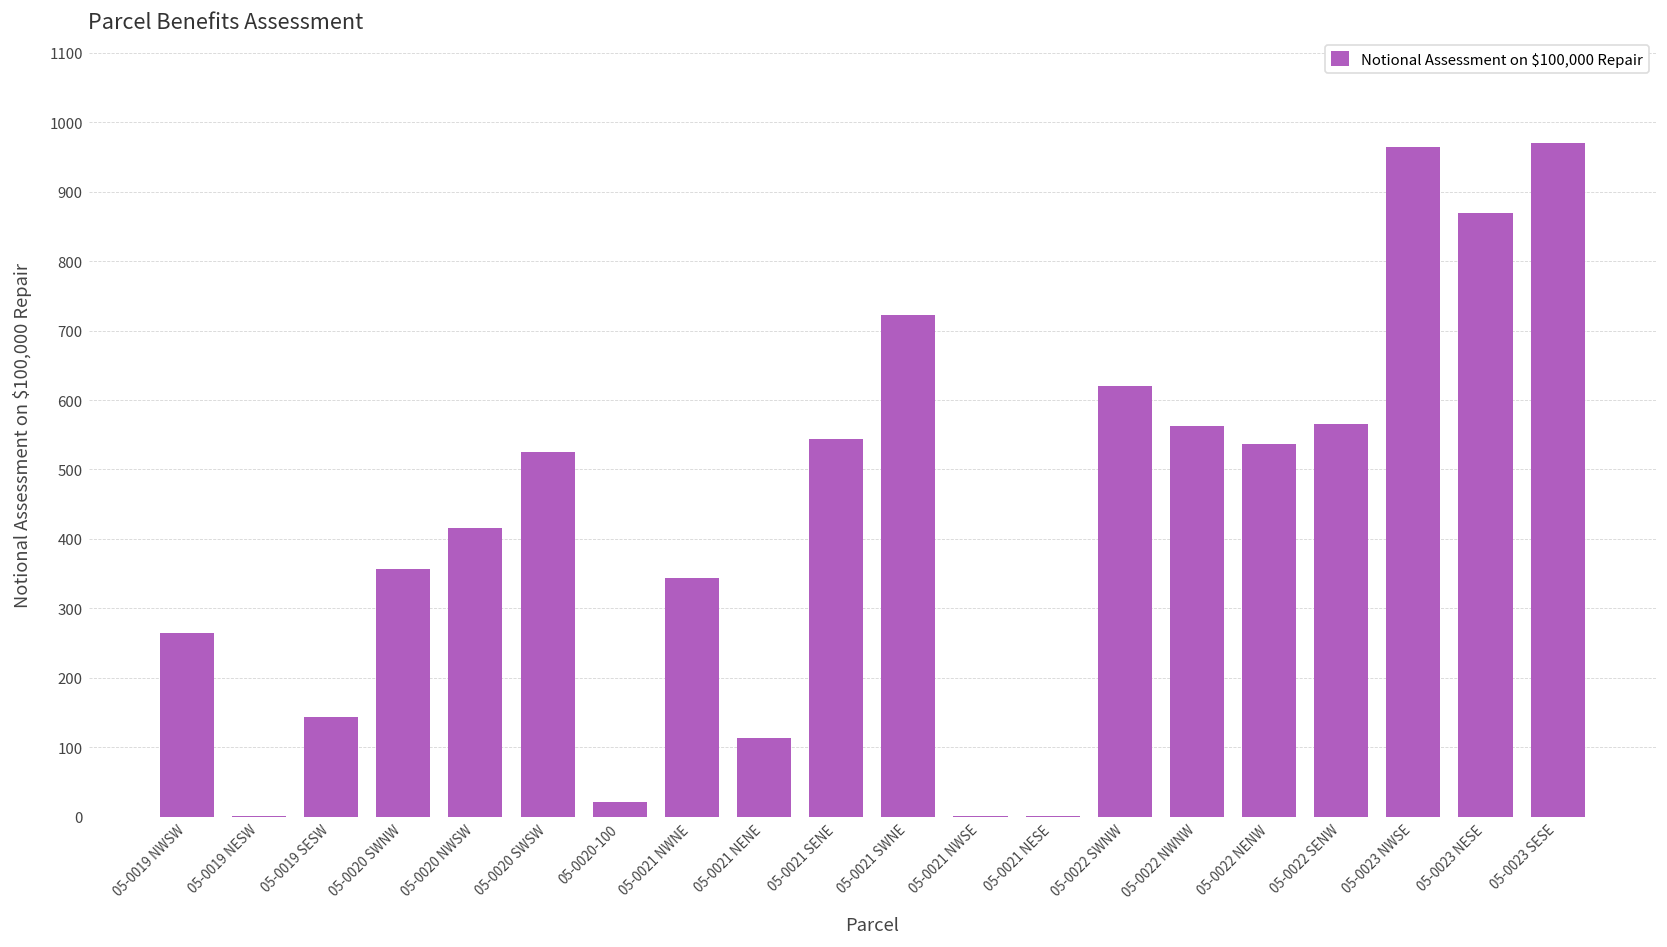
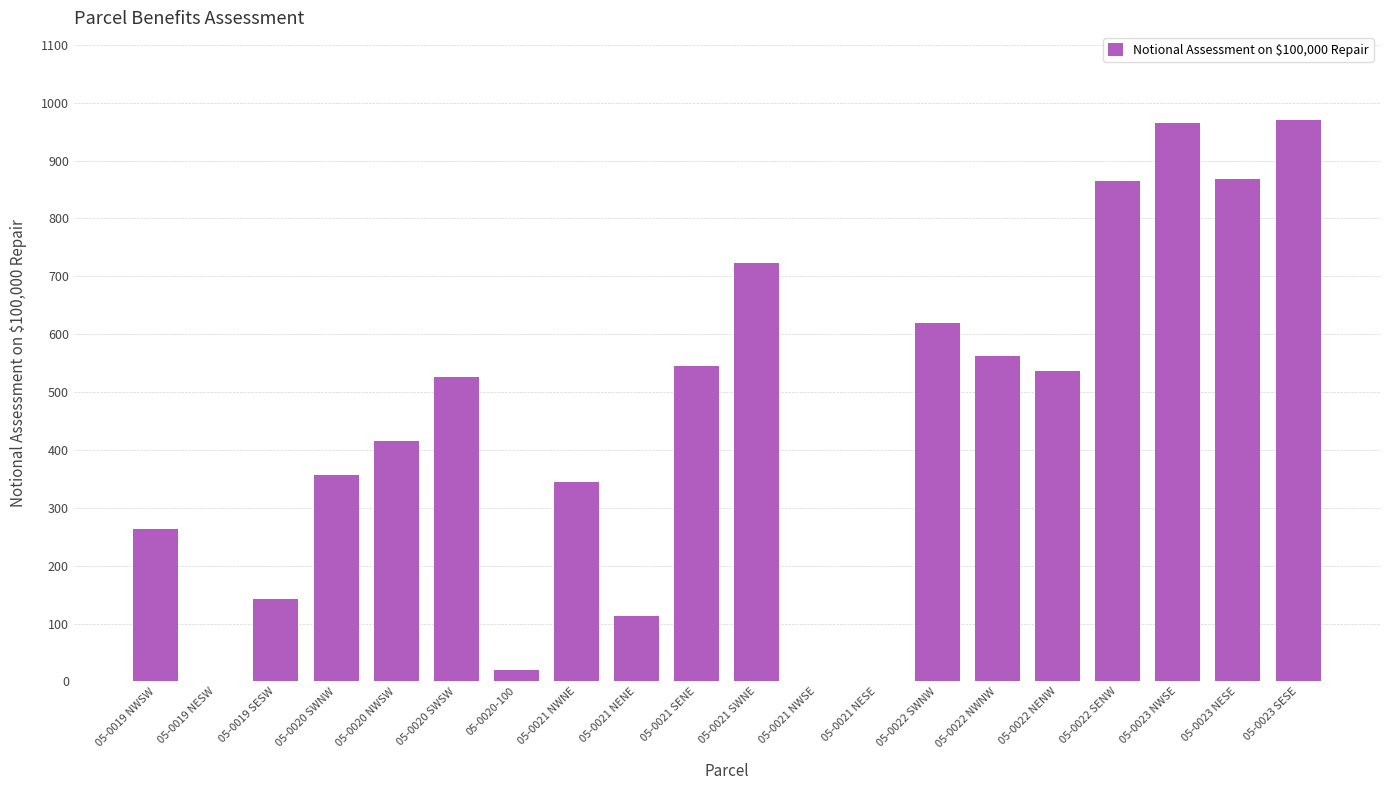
05-0022 SENW: 570 -> 870
